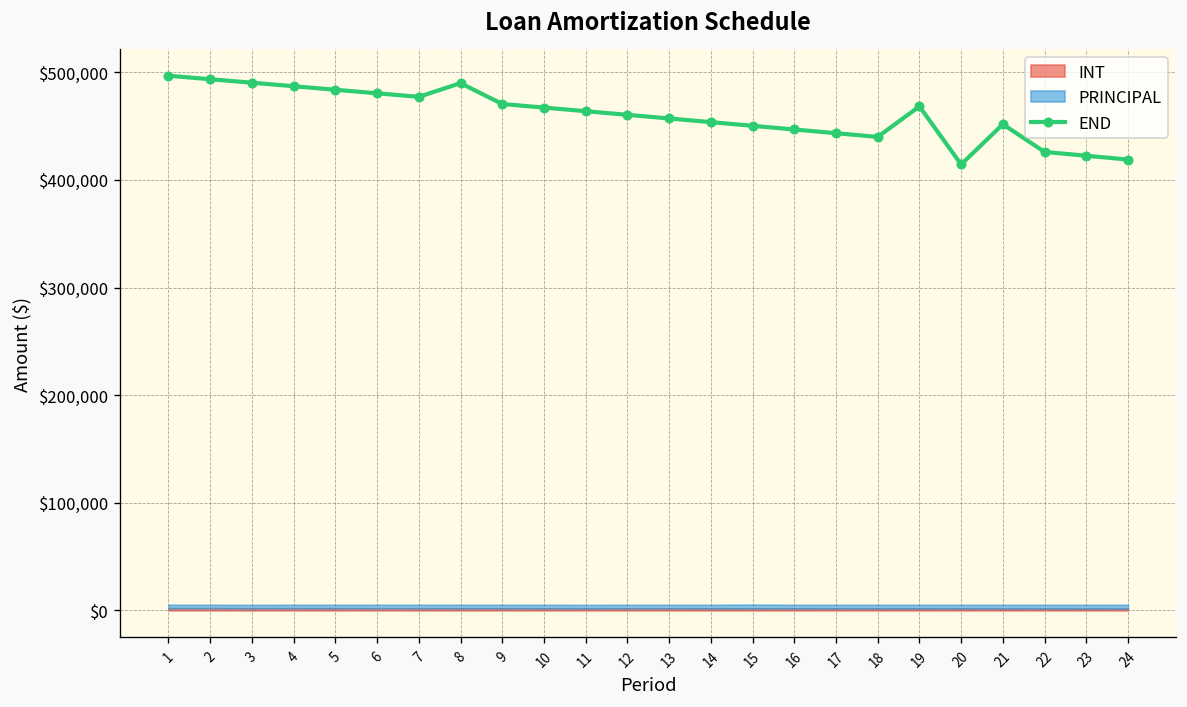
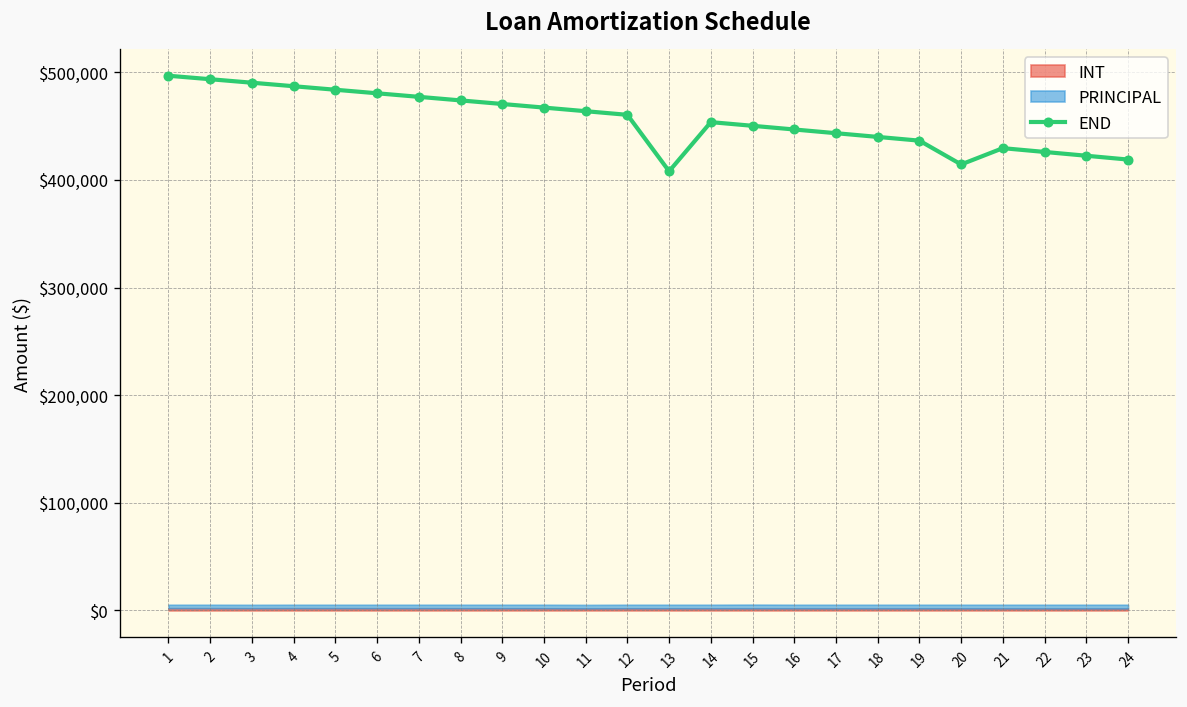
END, 8: $490,000 -> $470,000
END, 13: $460,000 -> $410,000
END, 19: $470,000 -> $440,000
END, 21: $450,000 -> $430,000
